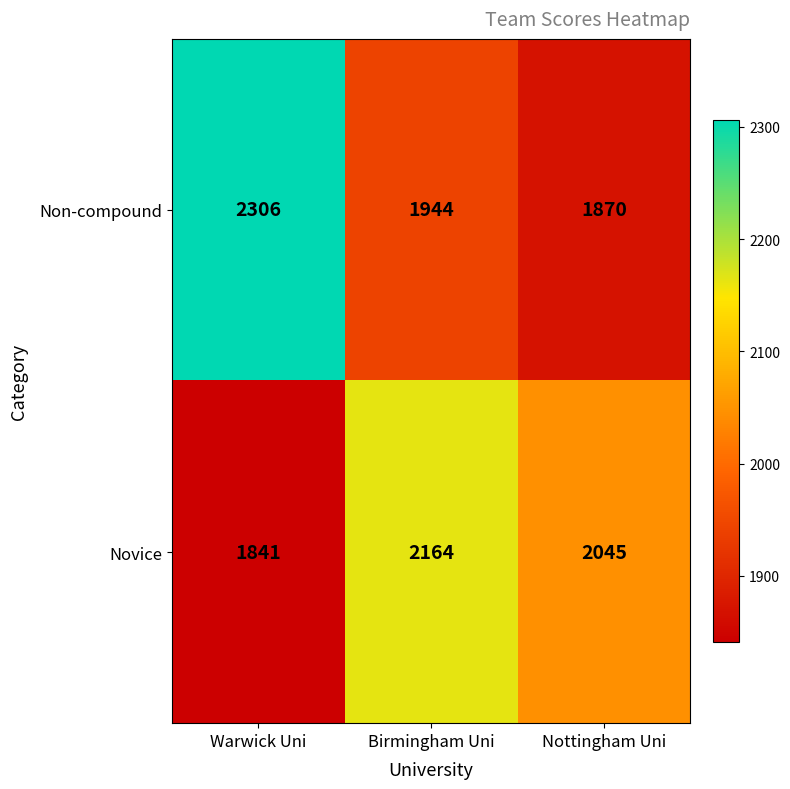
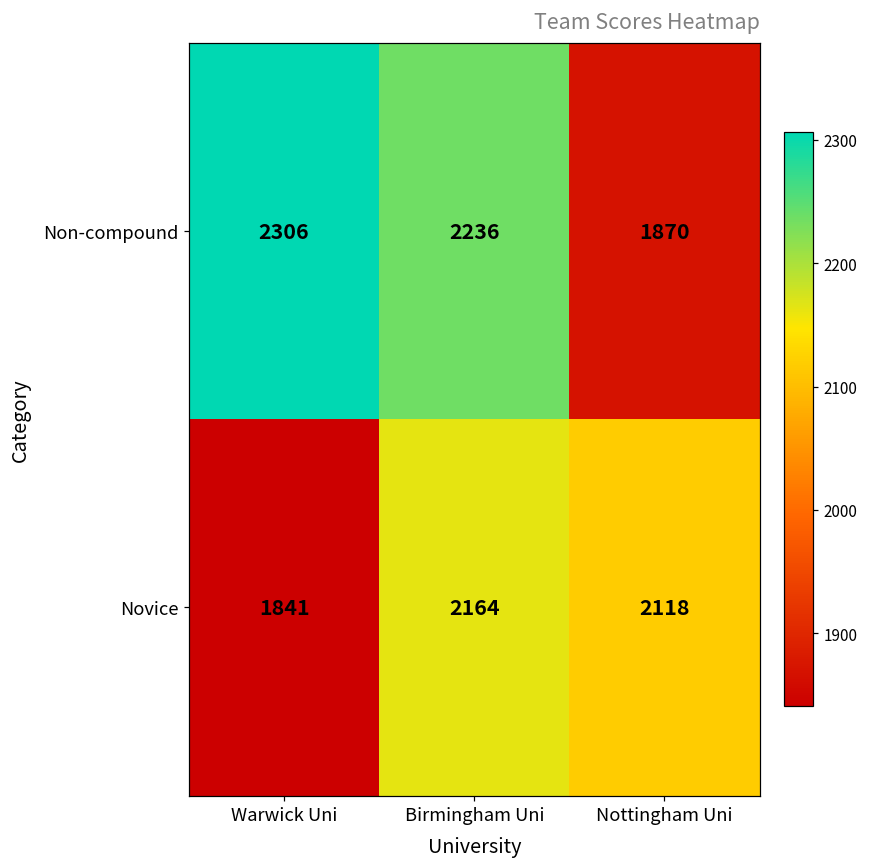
Non-compound, Birmingham Uni: 1944 -> 2236
Novice, Nottingham Uni: 2045 -> 2118
